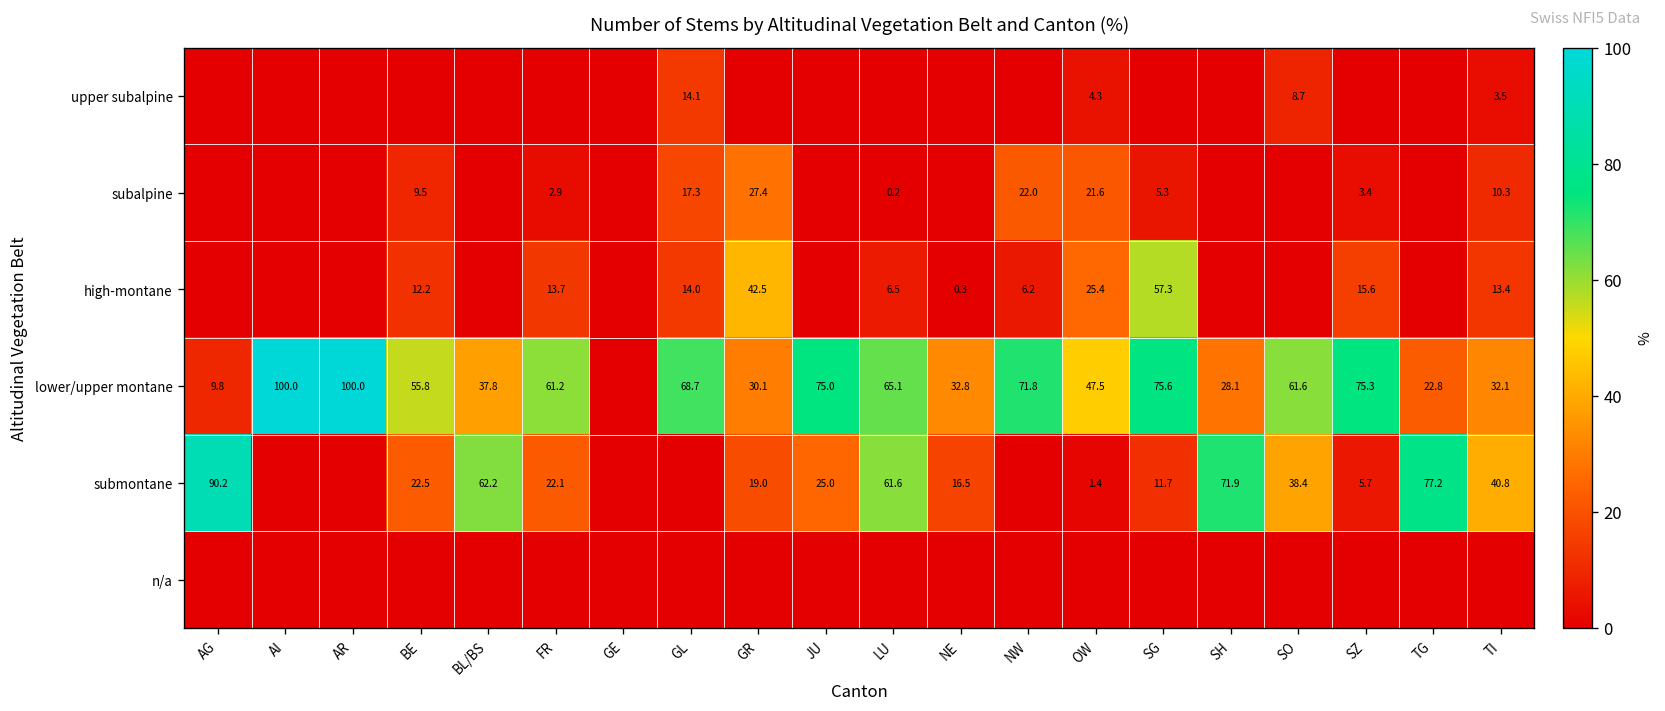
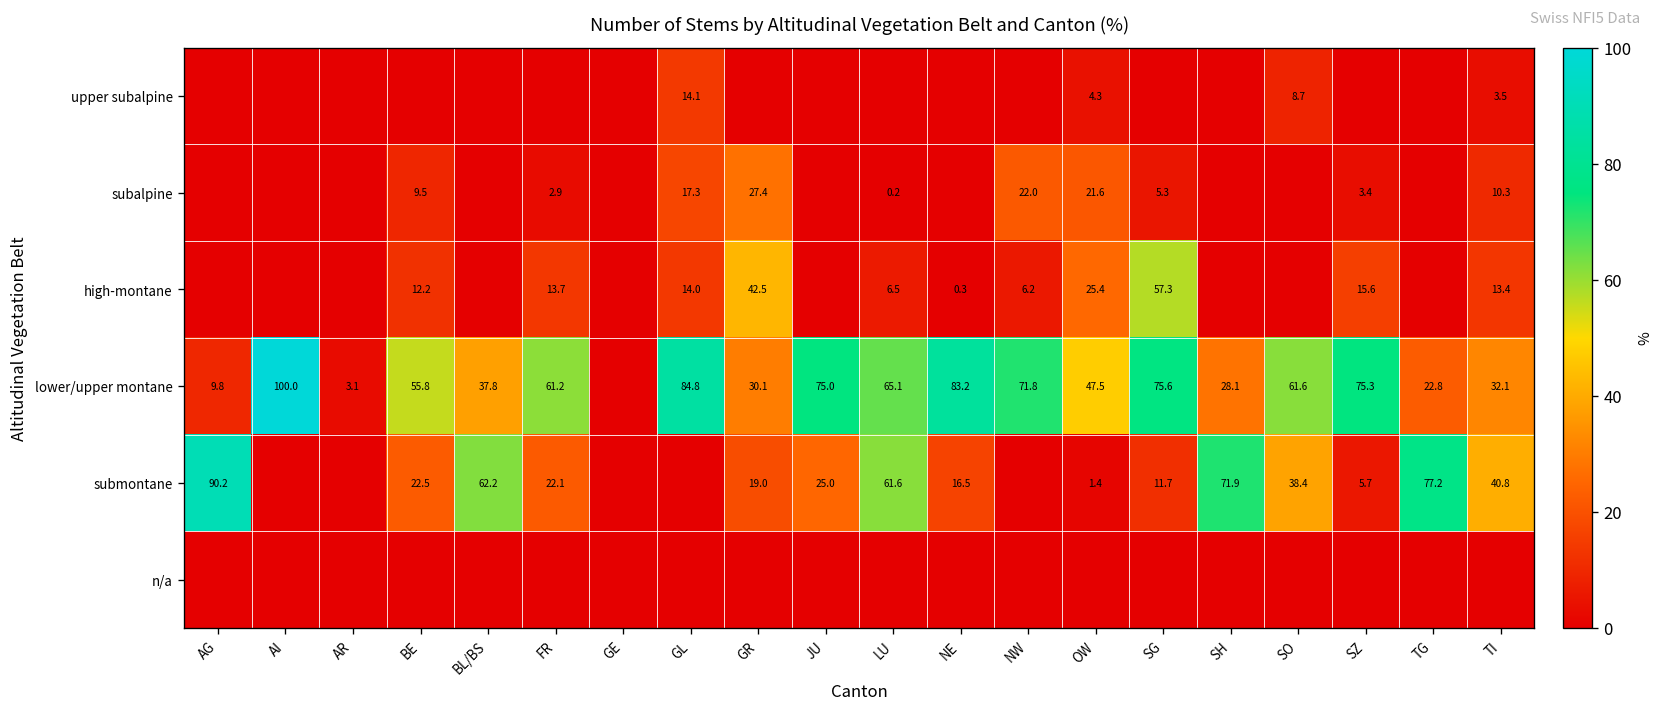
lower/upper montane, AR: 100.0 -> 3.1
lower/upper montane, GL: 68.7 -> 84.8
lower/upper montane, NE: 32.8 -> 83.2
